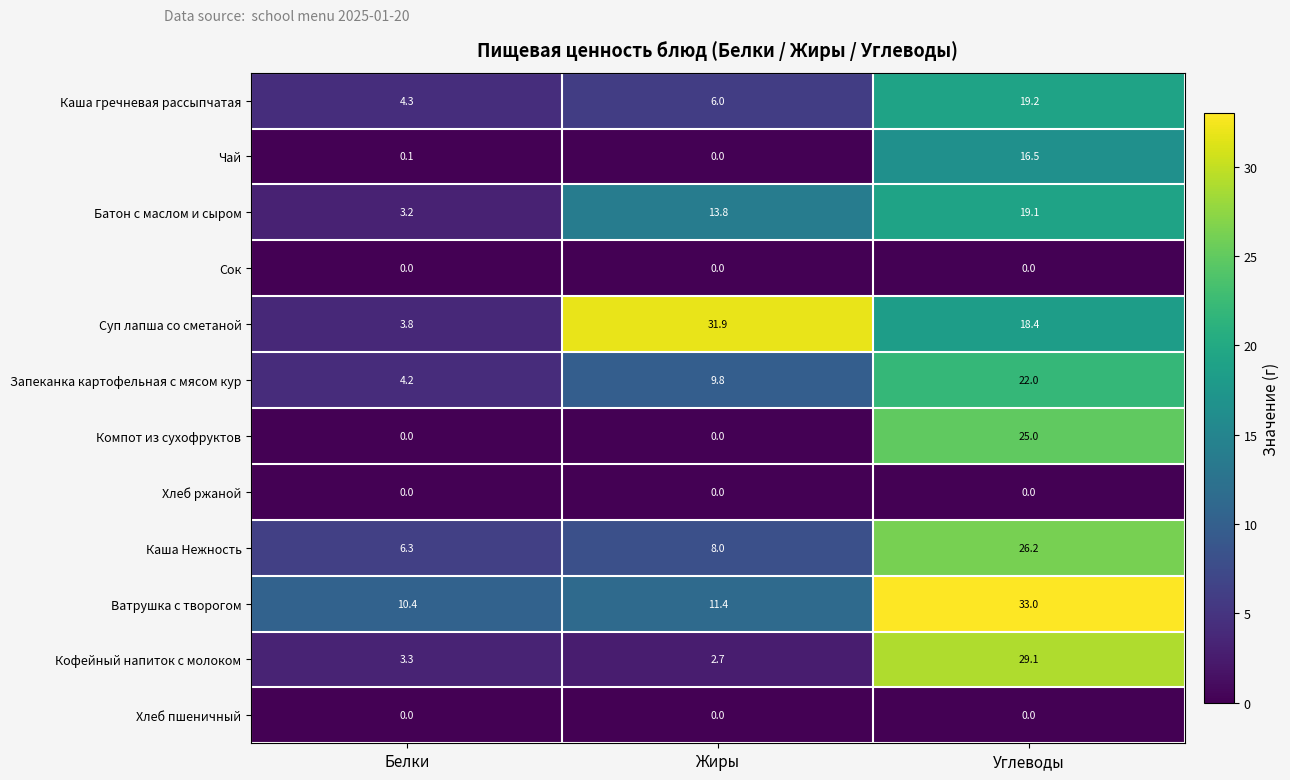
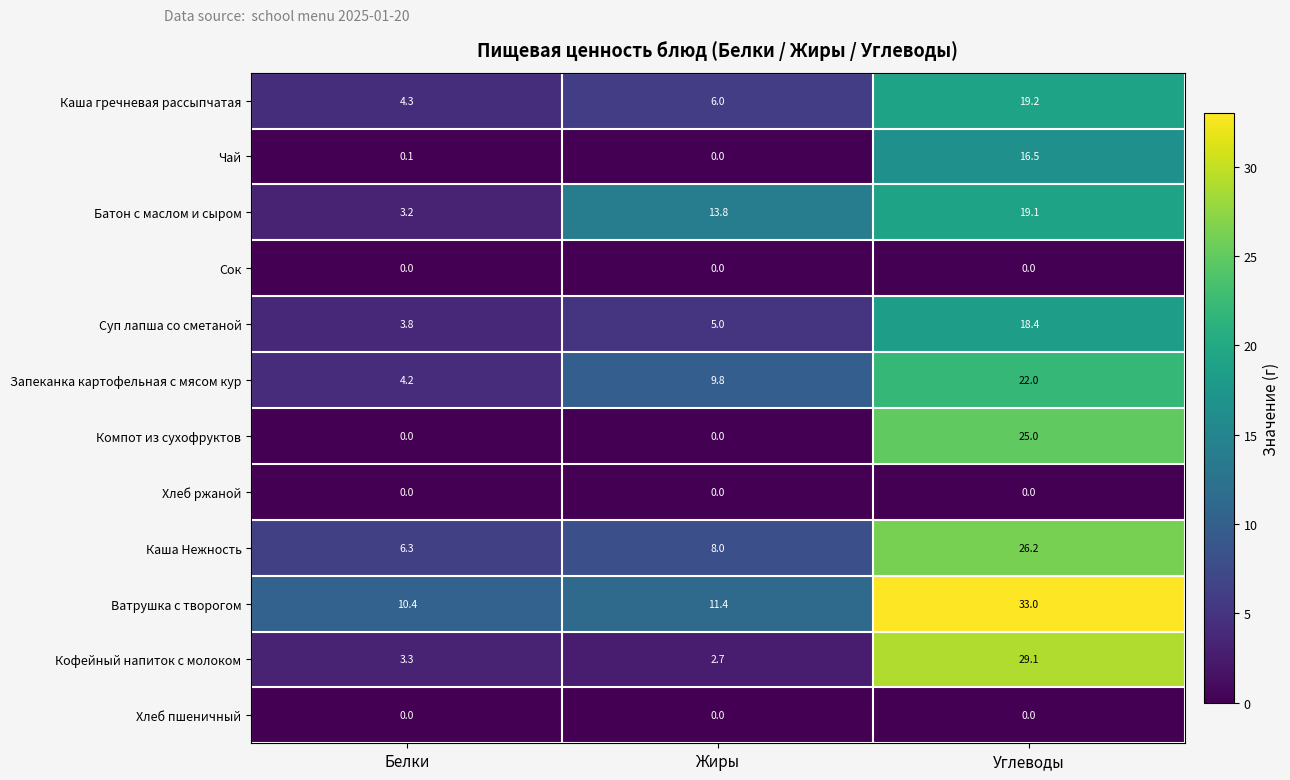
Суп лапша со сметаной, Жиры: 31.9 -> 5.0
